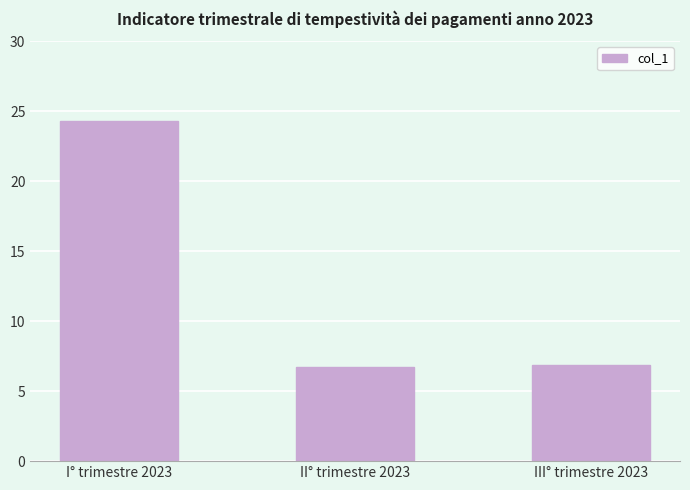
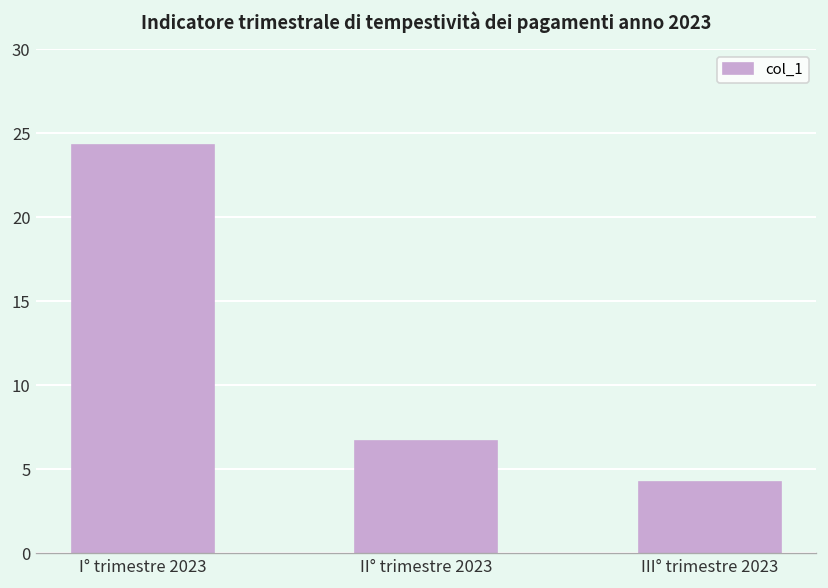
III° trimestre 2023: 6.9 -> 4.2
